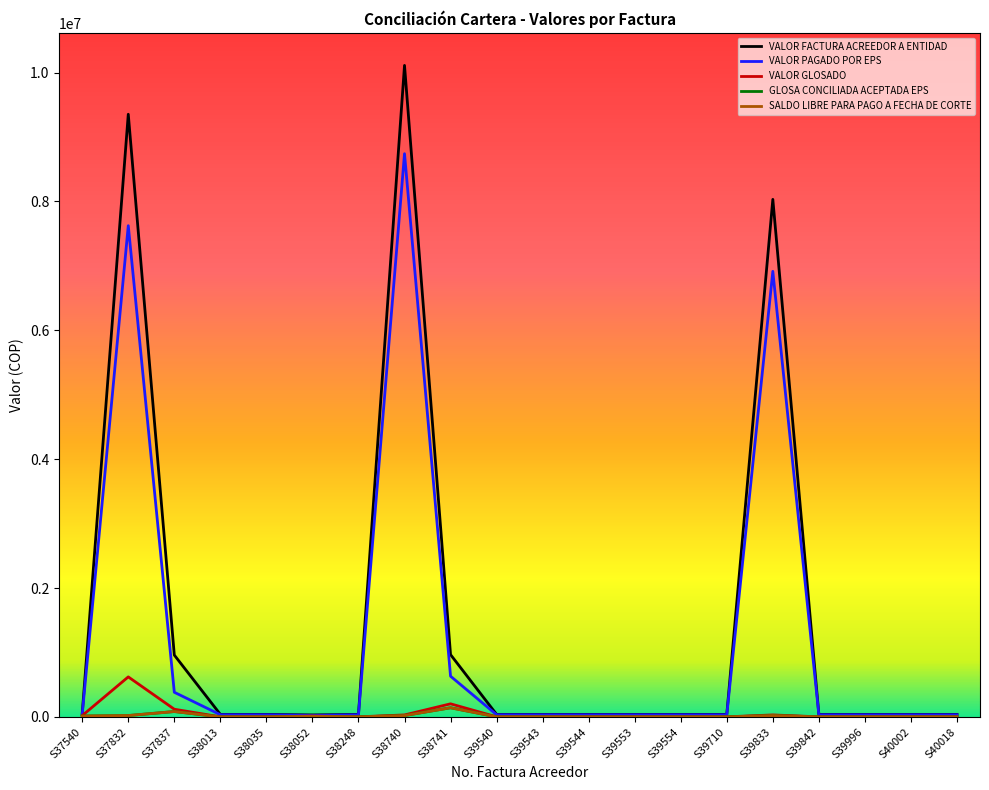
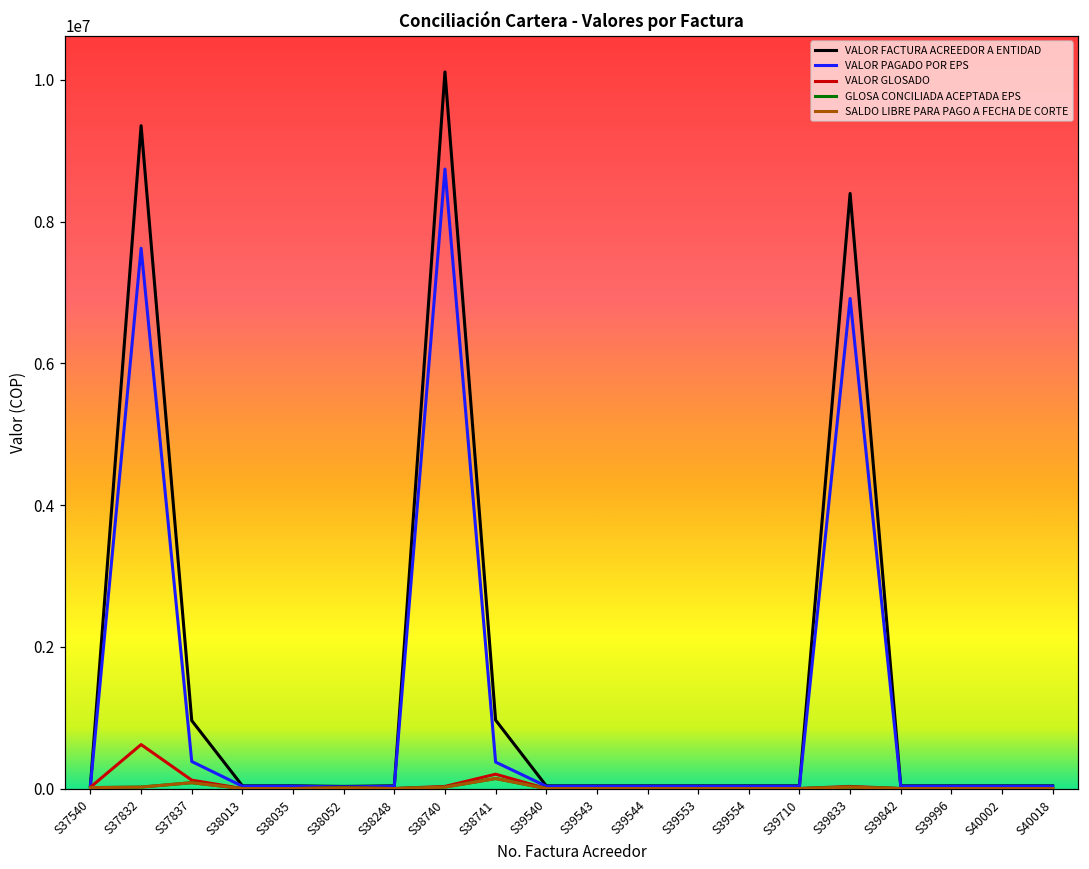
VALOR PAGADO POR EPS, S38741: 600000 -> 400000
VALOR FACTURA ACREEDOR A ENTIDAD, S39833: 8000000 -> 8400000
